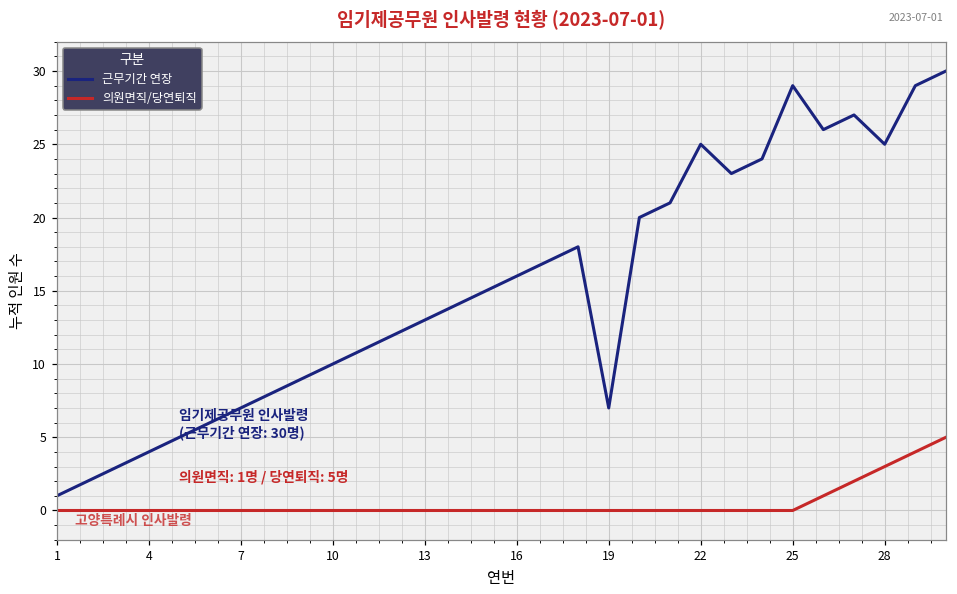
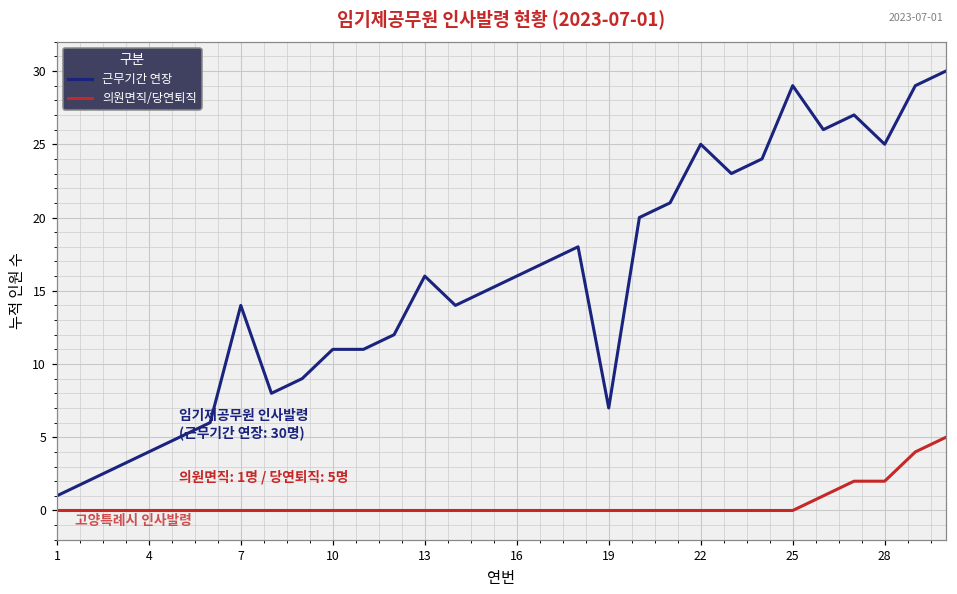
근무기간 연장, 7: 7 -> 14
근무기간 연장, 10: 10 -> 11
근무기간 연장, 13: 13 -> 16
의원면직/당연퇴직, 28: 3 -> 2
